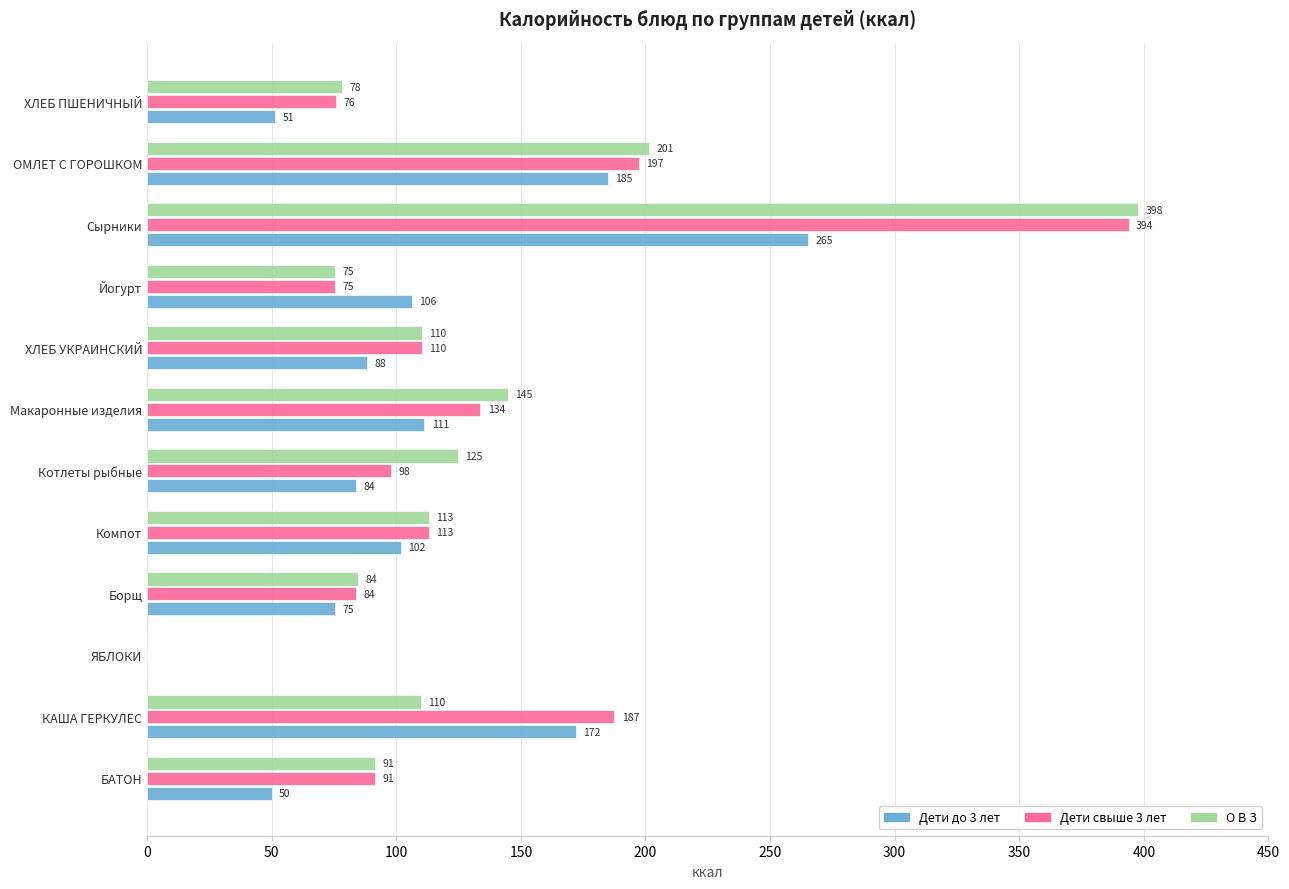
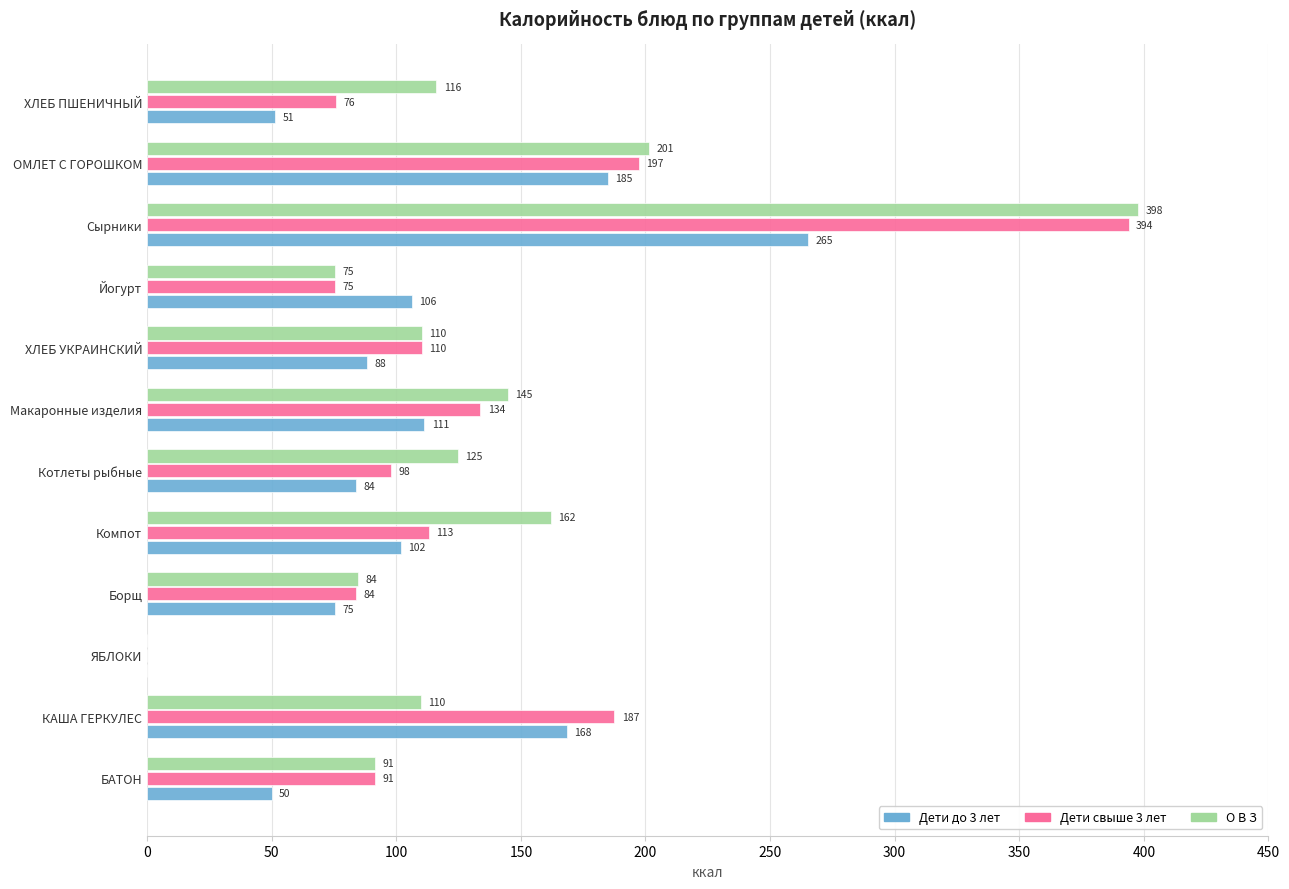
О В З, ХЛЕБ ПШЕНИЧНЫЙ: 78 -> 116
О В З, Компот: 113 -> 162
Дети до 3 лет, КАША ГЕРКУЛЕС: 172 -> 168
